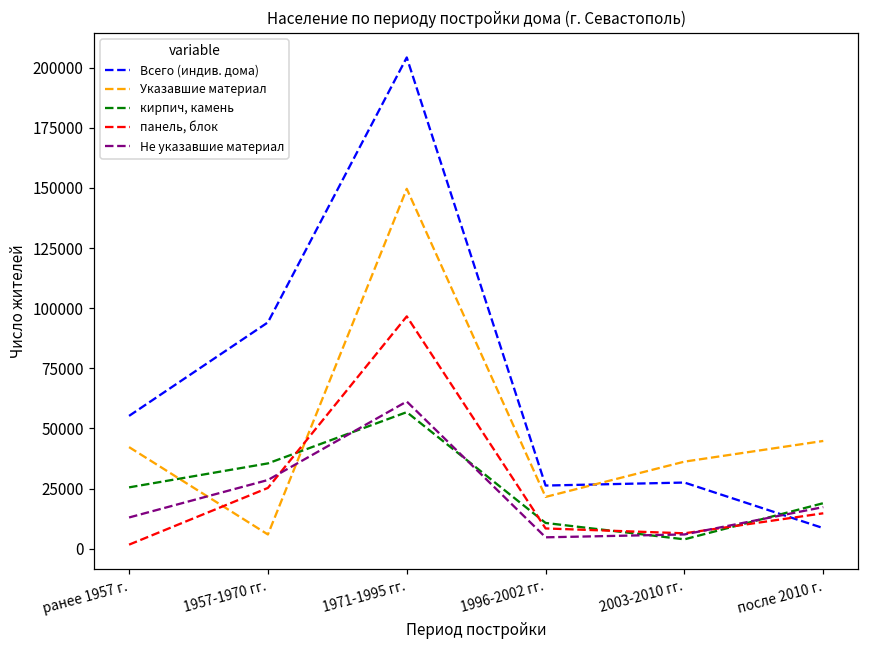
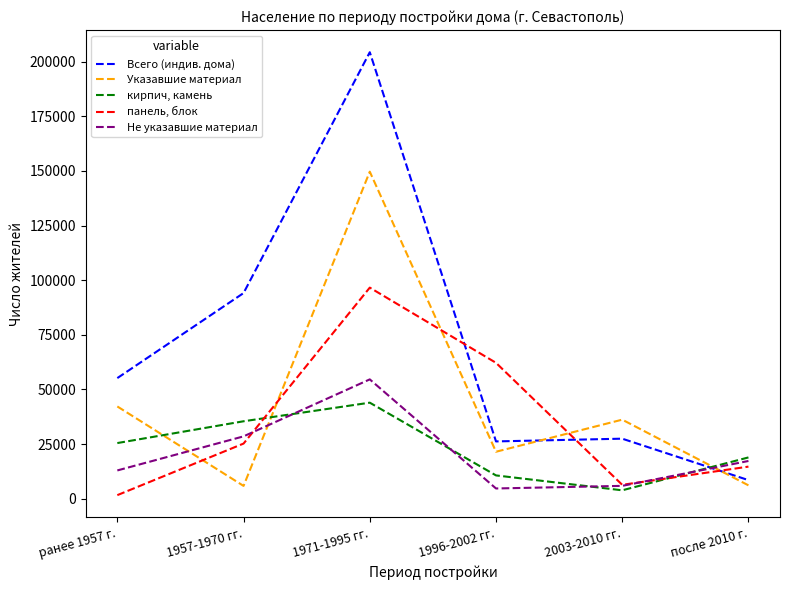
кирпич, камень, 1971-1995 гг.: 57000 -> 44000
Не указавшие материал, 1971-1995 гг.: 61000 -> 55000
панель, блок, 1996-2002 гг.: 8000 -> 62000
Указавшие материал, после 2010 г.: 45000 -> 6000
